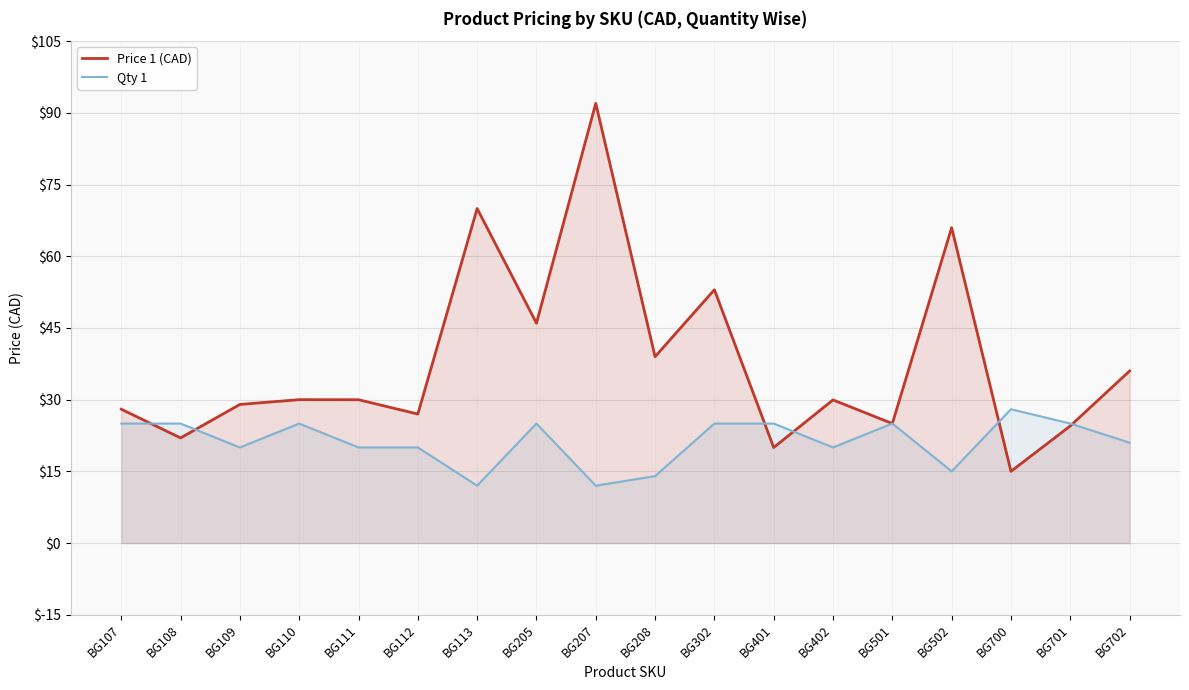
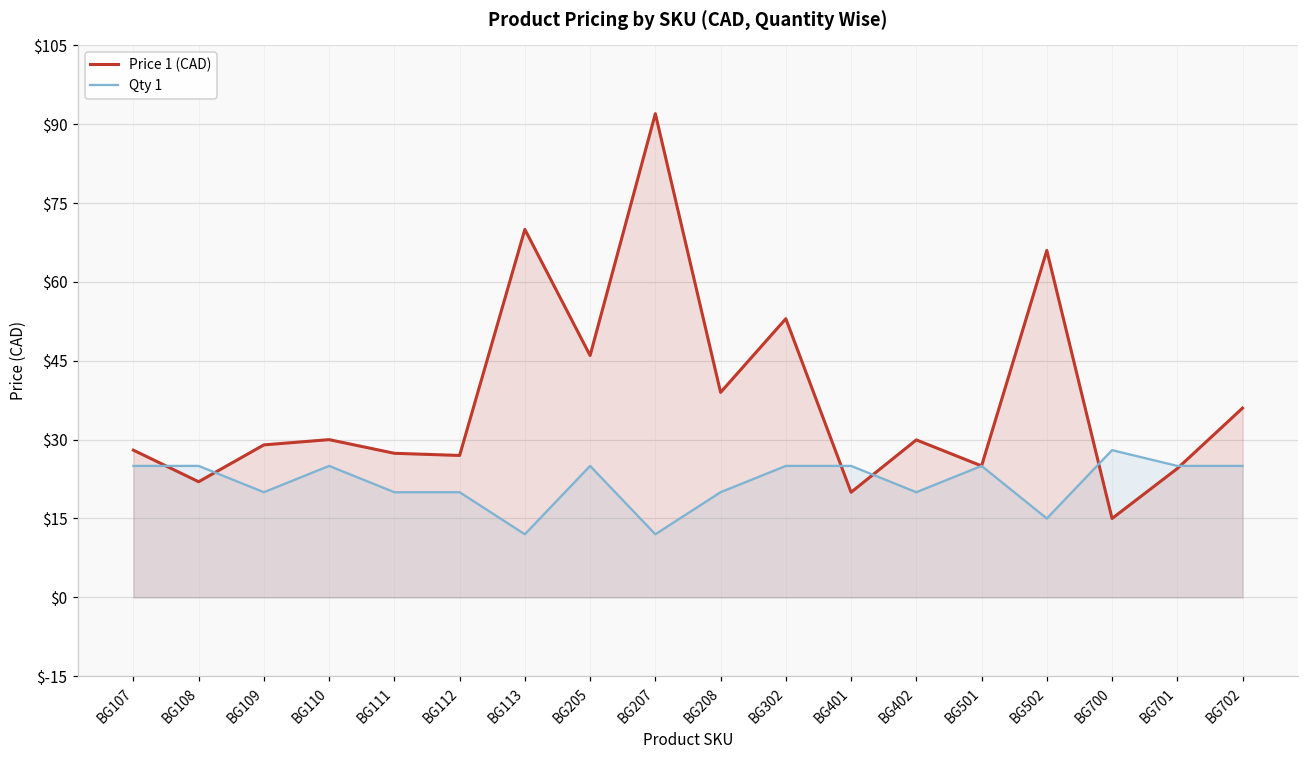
Price 1 (CAD), BG111: $30 -> $27
Qty 1, BG208: $14 -> $20
Qty 1, BG702: $21 -> $25
